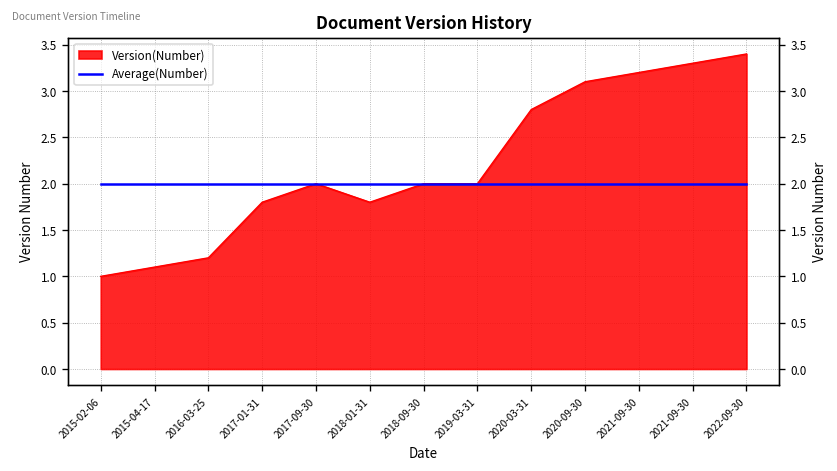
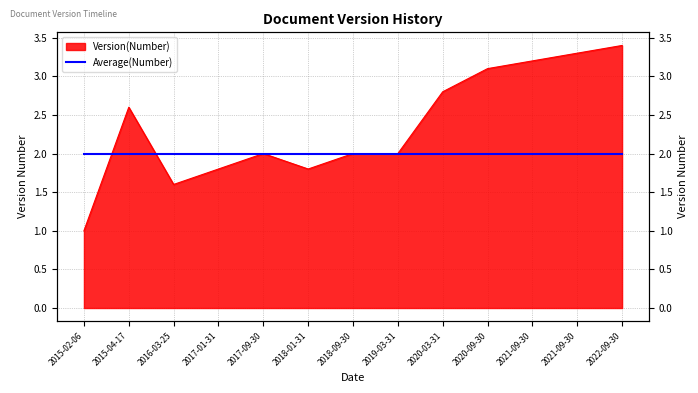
Version(Number), 2015-04-17: 1.1 -> 2.6
Version(Number), 2016-03-25: 1.2 -> 1.6
